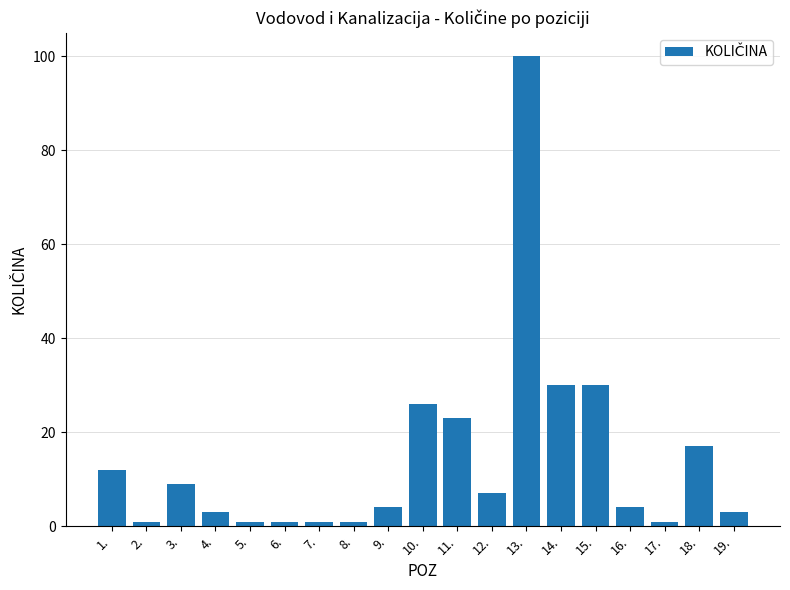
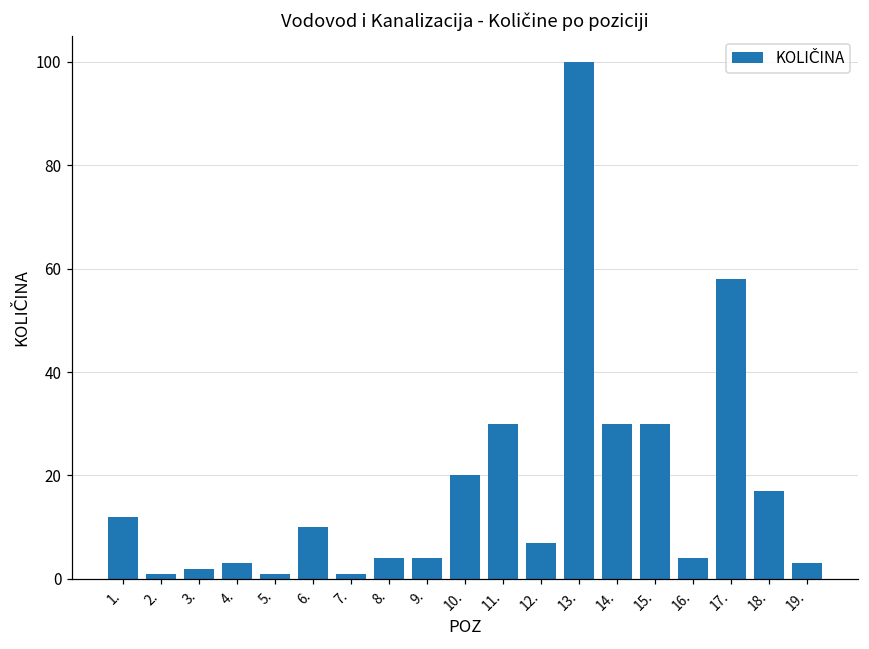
3.: 9 -> 2
6.: 1 -> 10
8.: 1 -> 4
10.: 26 -> 20
11.: 23 -> 30
17.: 1 -> 58
